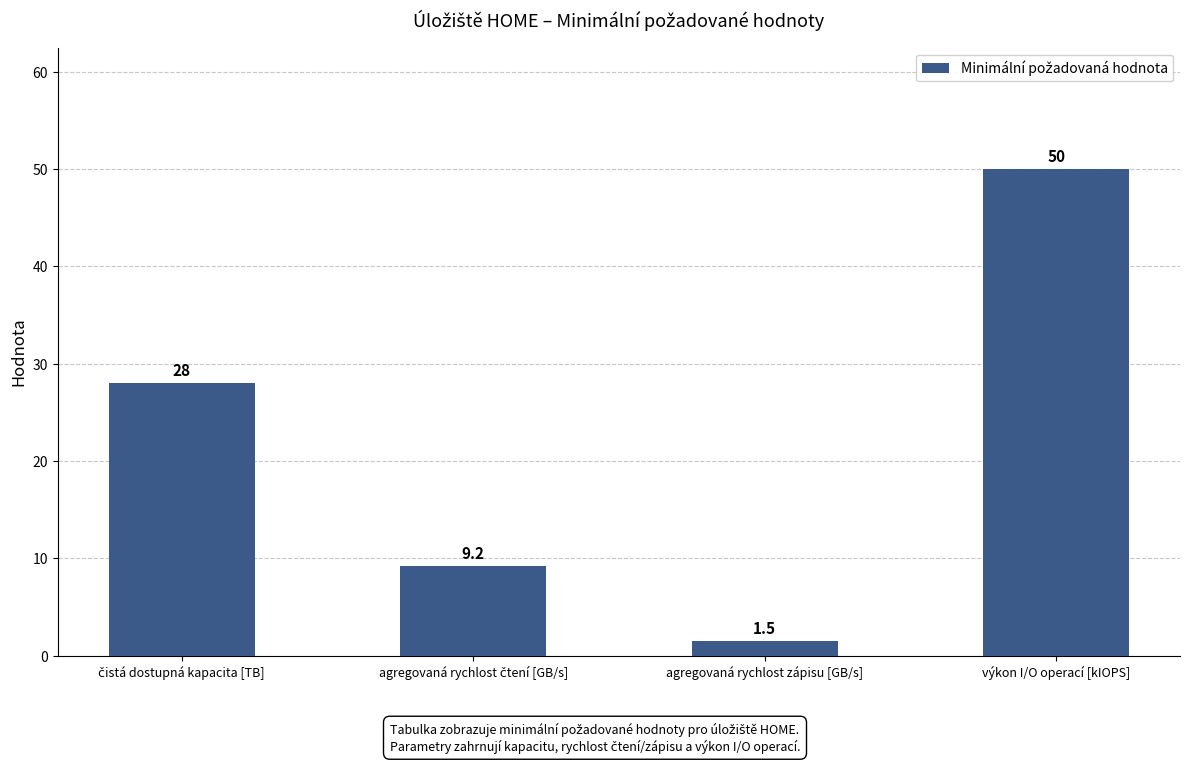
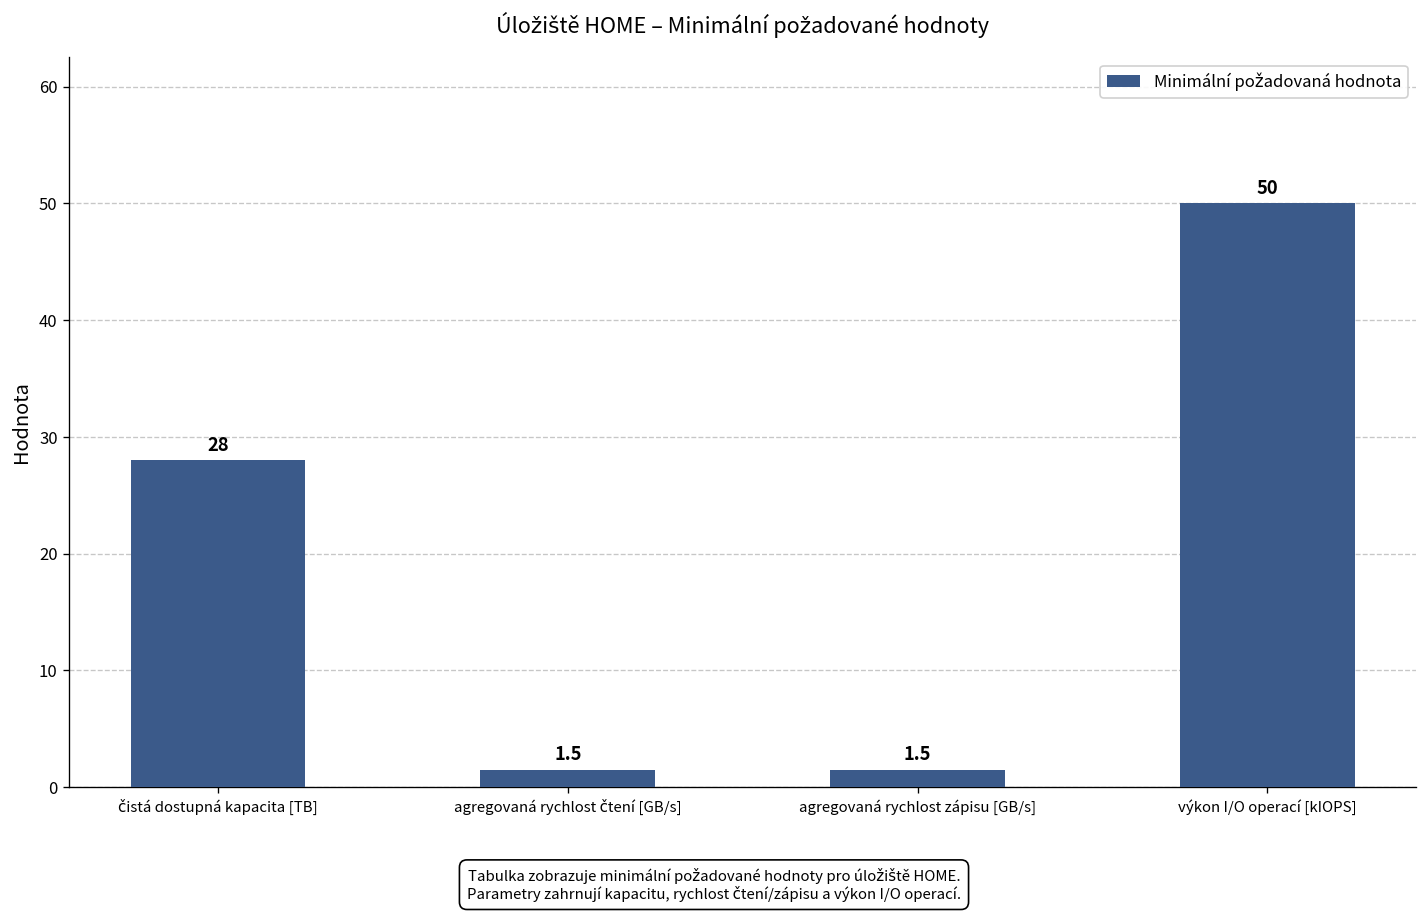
agregovaná rychlost čtení [GB/s]: 9.2 -> 1.5
